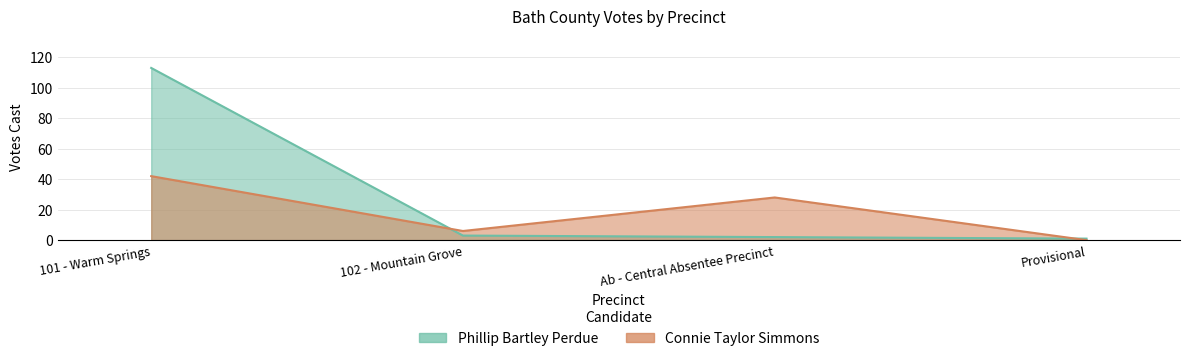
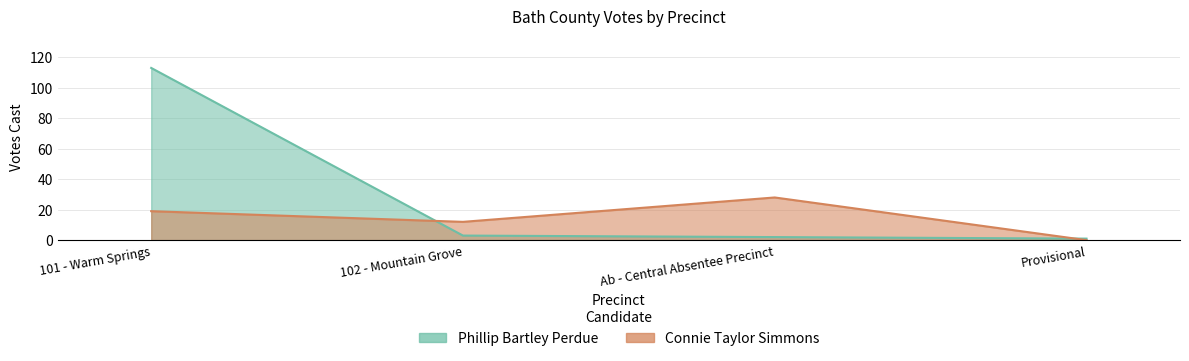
Connie Taylor Simmons, 101 - Warm Springs: 42 -> 19
Connie Taylor Simmons, 102 - Mountain Grove: 6 -> 12
